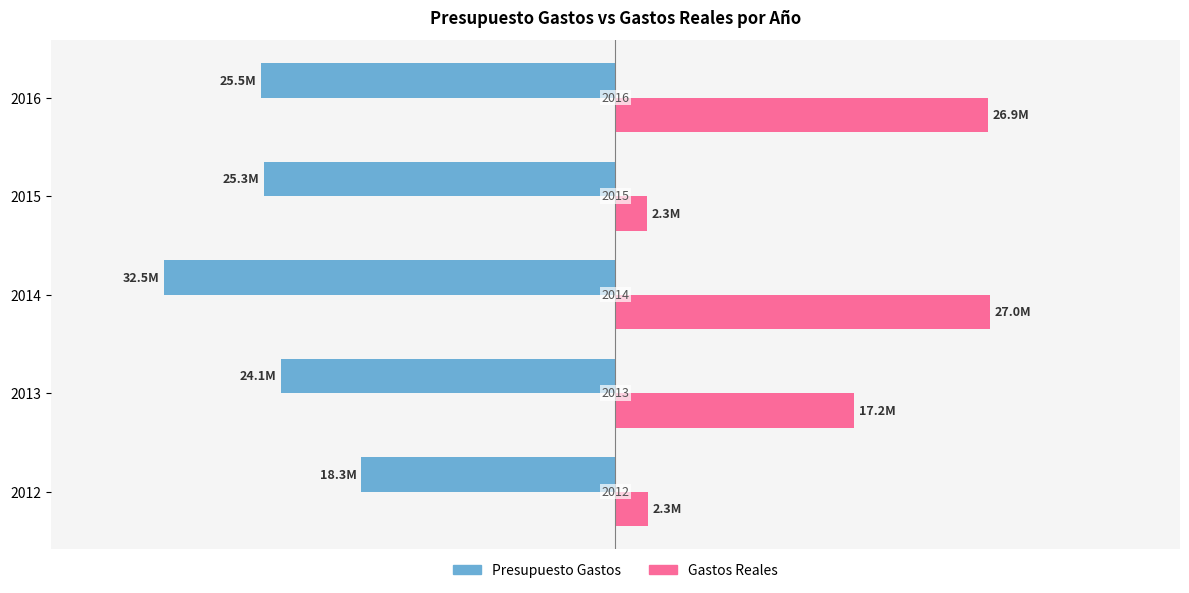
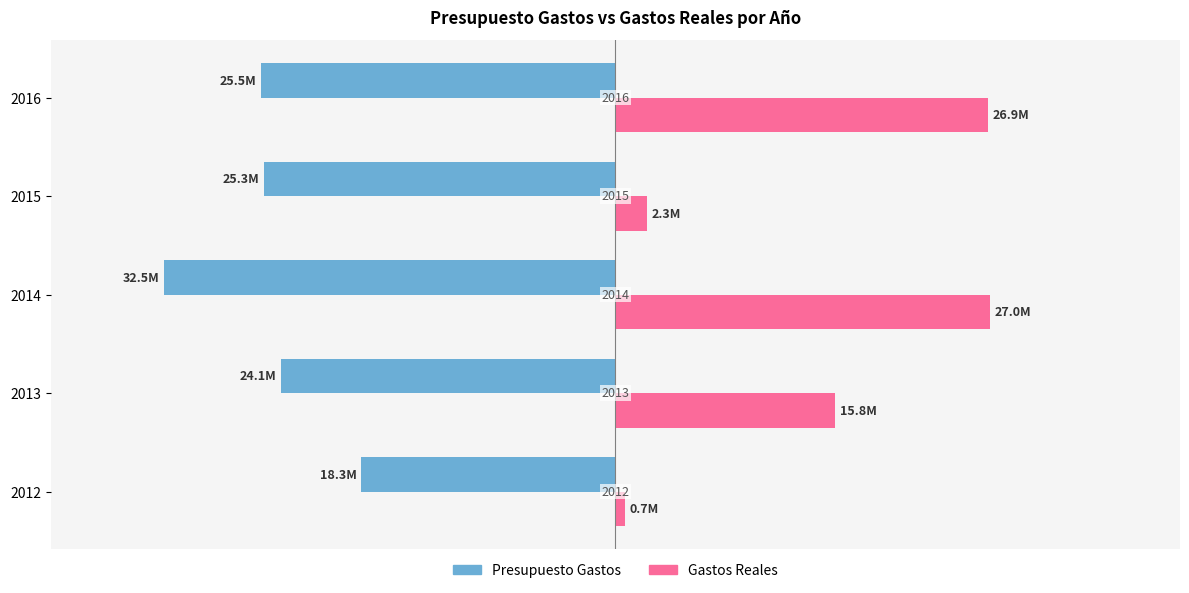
Gastos Reales, 2013: 17.2M -> 15.8M
Gastos Reales, 2012: 2.3M -> 0.7M
